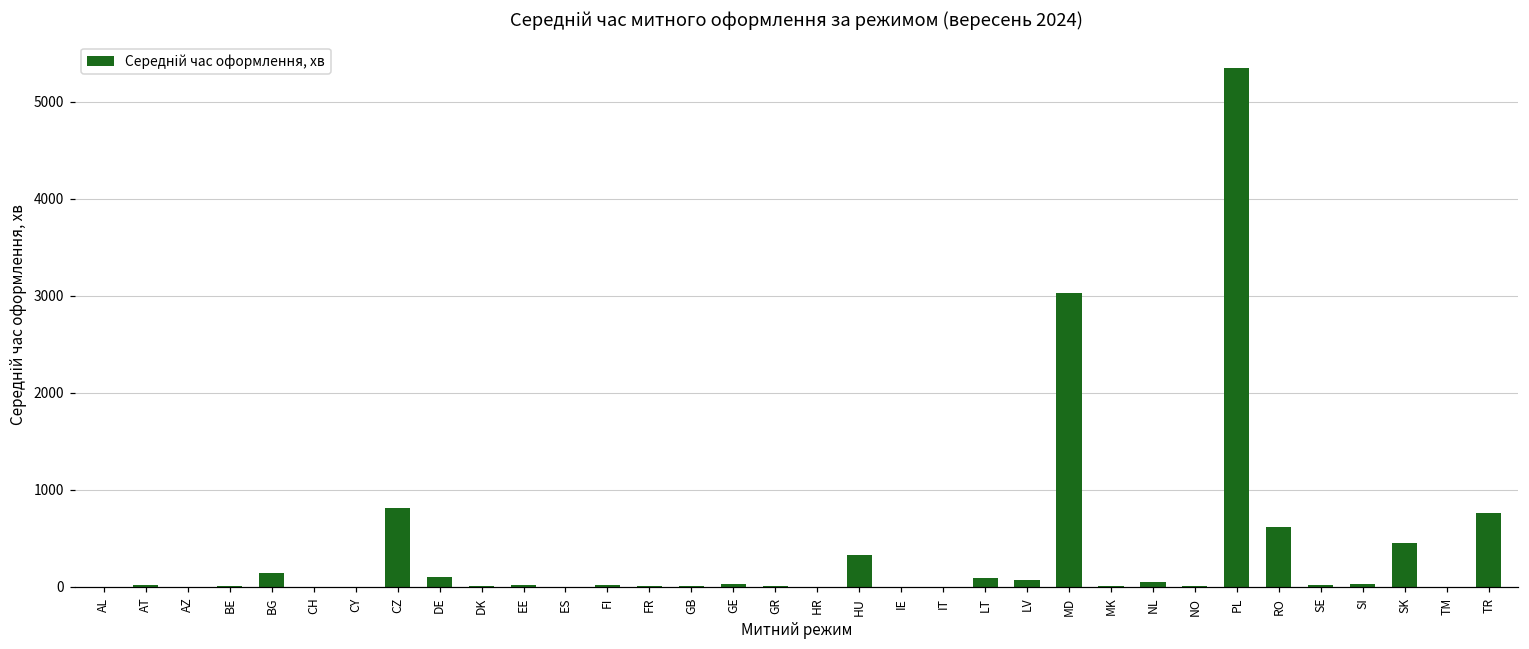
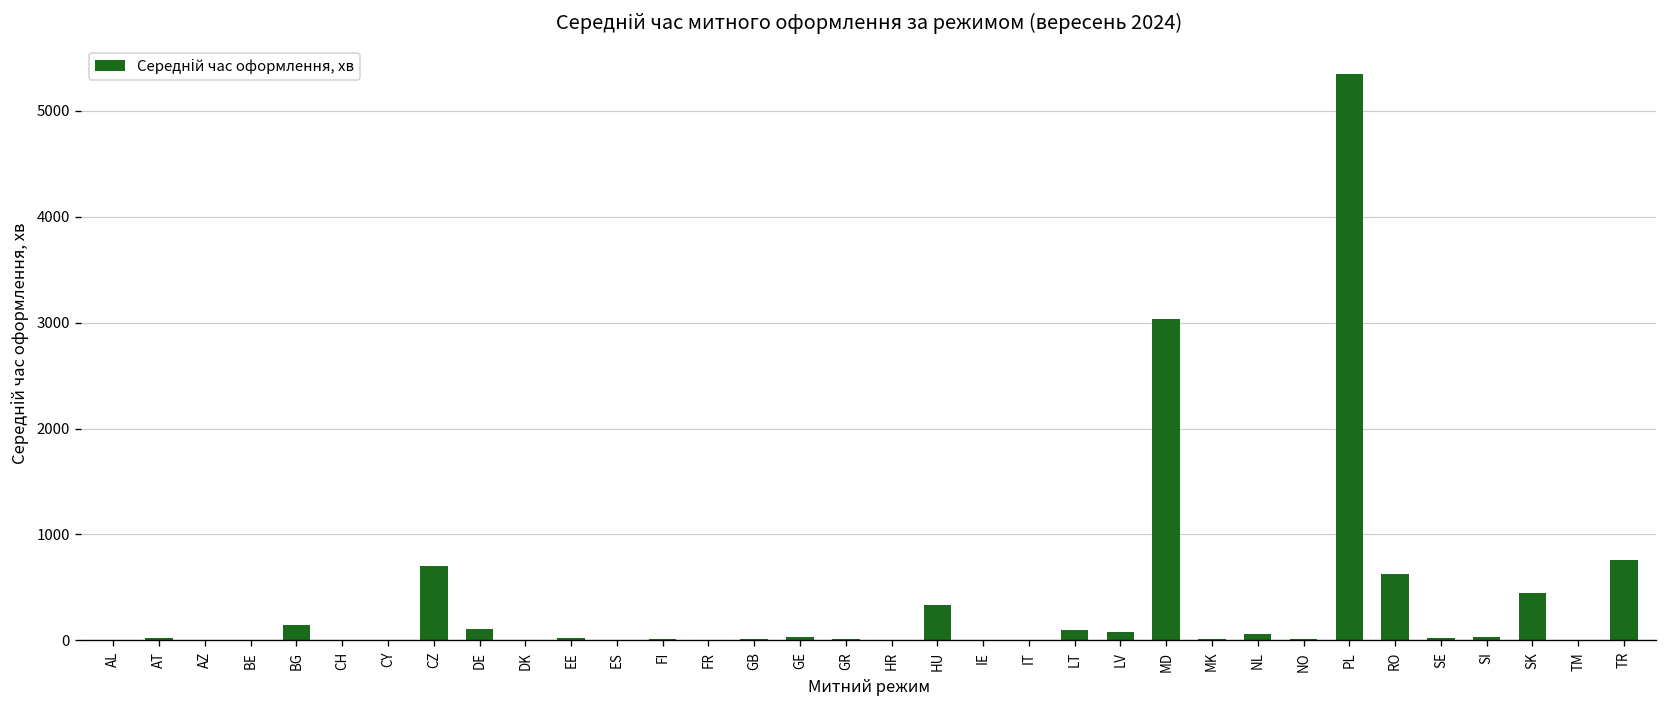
CZ: 800 -> 700
